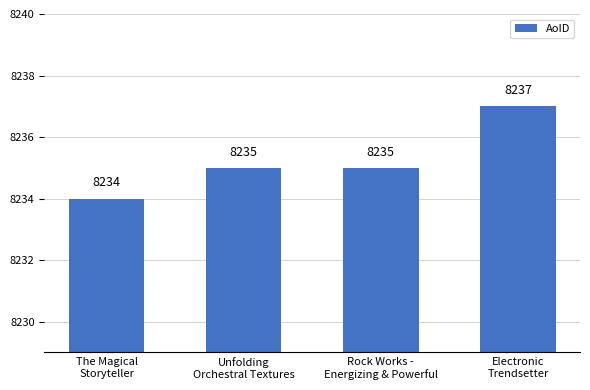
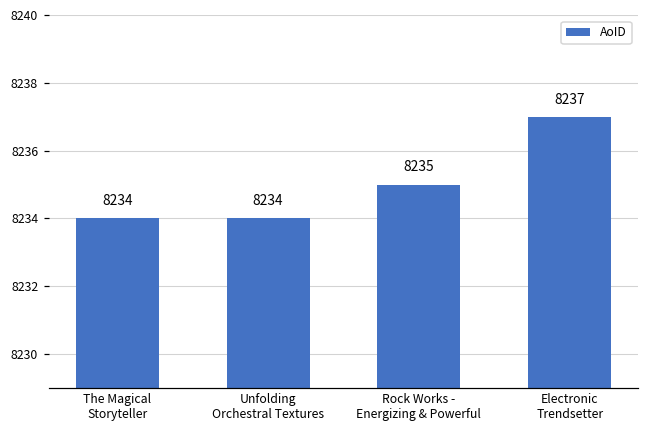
Unfolding Orchestral Textures: 8235 -> 8234
